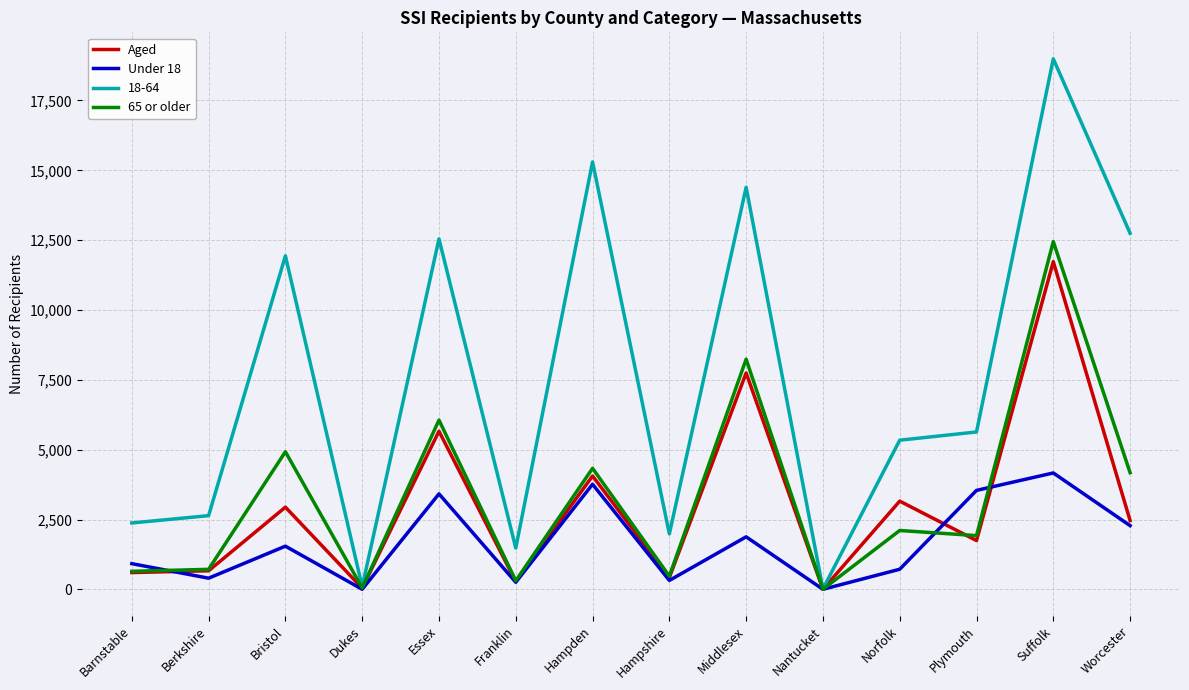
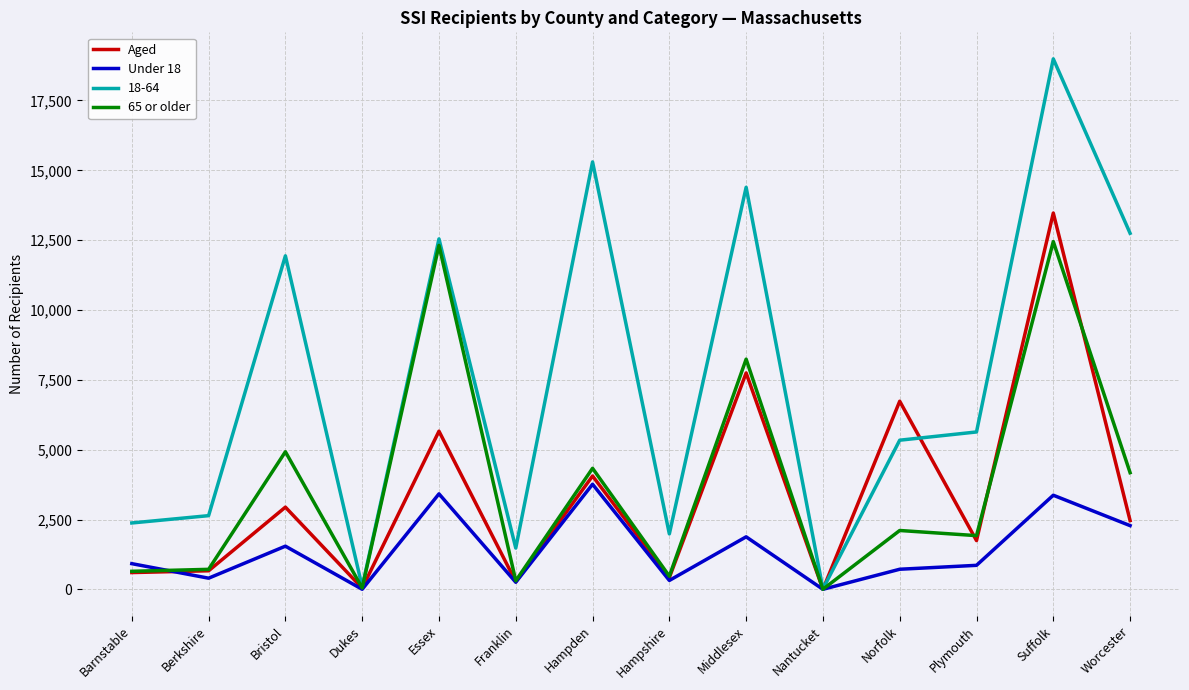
65 or older, Essex: 6,100 -> 12,300
Aged, Norfolk: 3,200 -> 6,700
Under 18, Plymouth: 3,500 -> 900
Aged, Suffolk: 11,700 -> 13,500
Under 18, Suffolk: 4,200 -> 3,400
